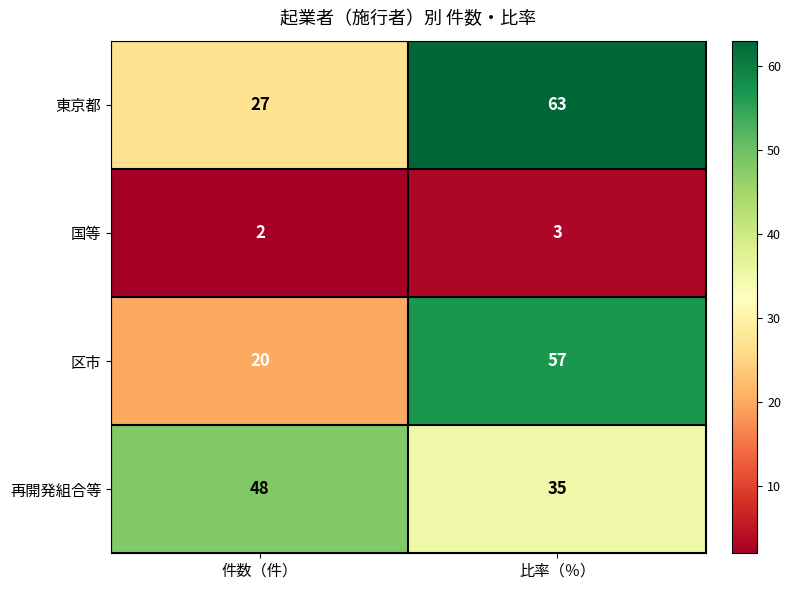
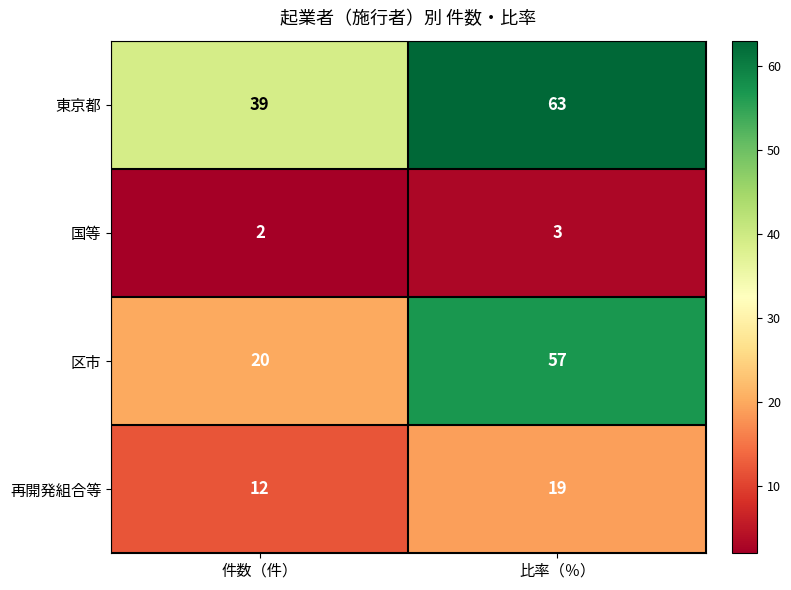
東京都, 件数（件）: 27 -> 39
再開発組合等, 件数（件）: 48 -> 12
再開発組合等, 比率（％）: 35 -> 19
